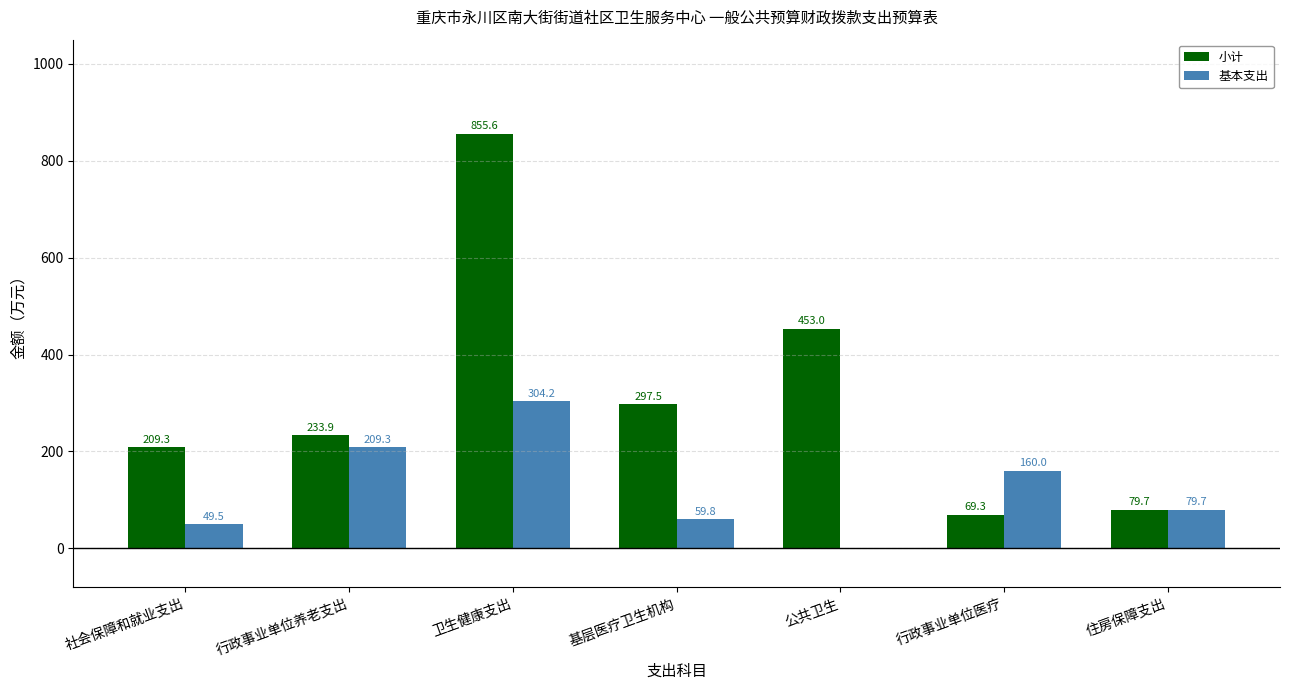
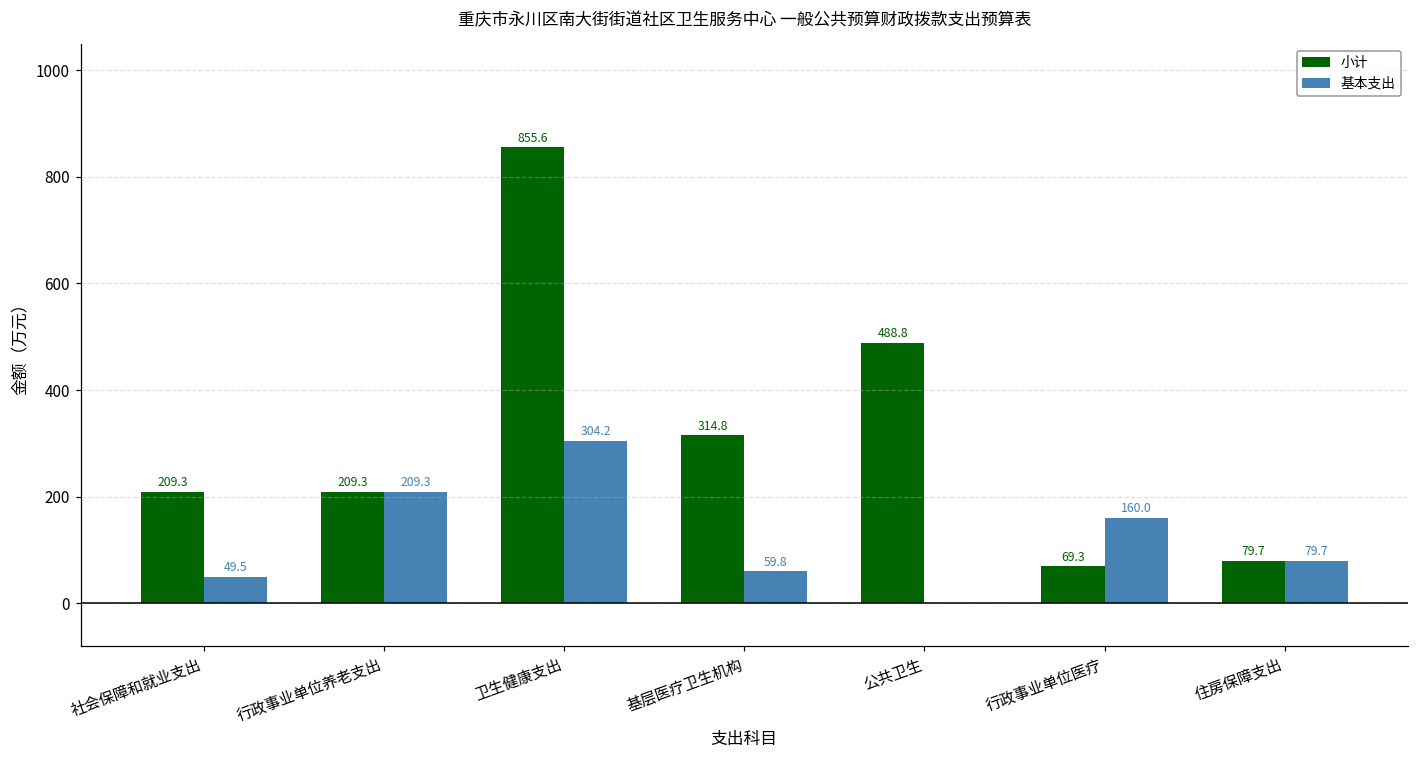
小计, 行政事业单位养老支出: 233.9 -> 209.3
小计, 基层医疗卫生机构: 297.5 -> 314.8
小计, 公共卫生: 453.0 -> 488.8
